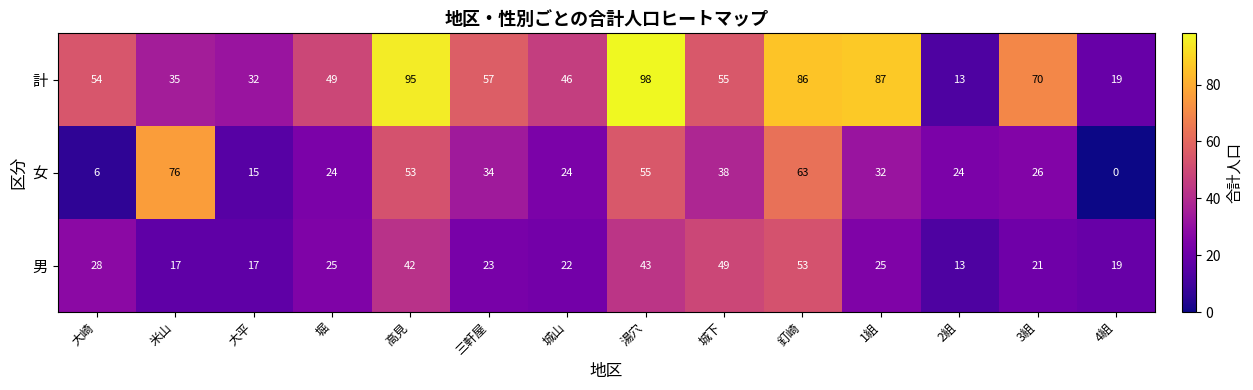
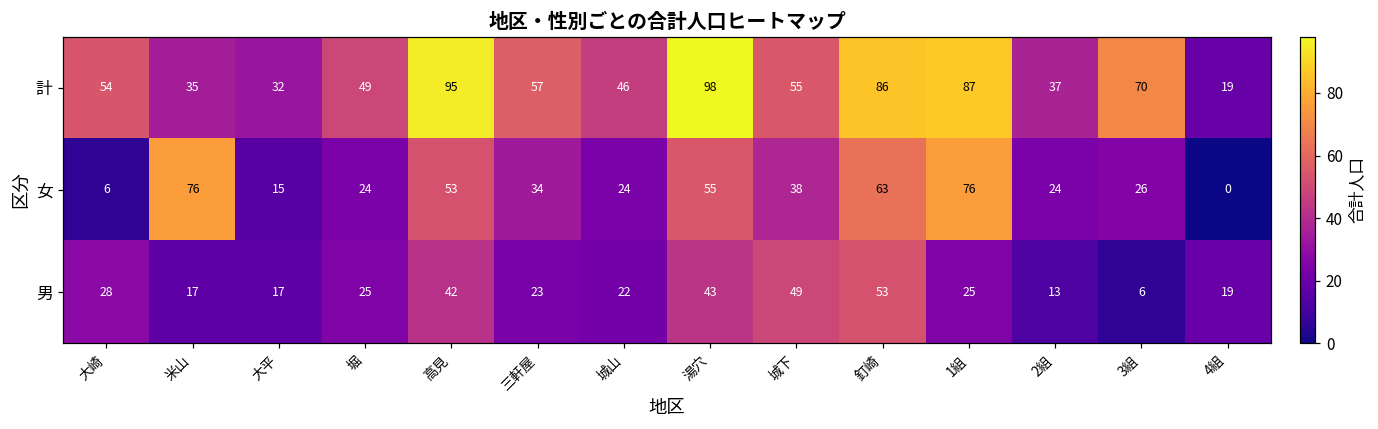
計, 2組: 13 -> 37
女, 1組: 32 -> 76
男, 3組: 21 -> 6
